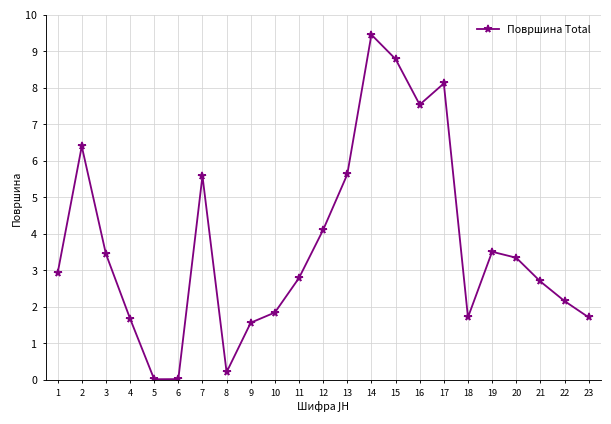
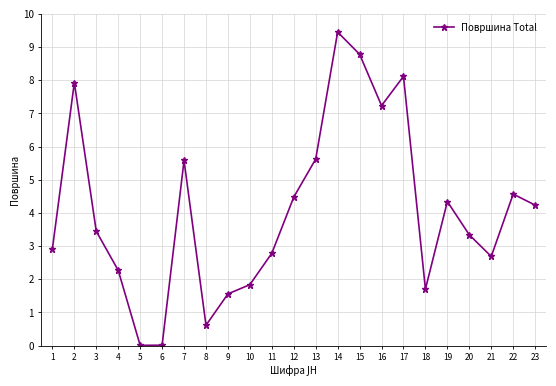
2: 6.4 -> 7.9
4: 1.7 -> 2.3
8: 0.2 -> 0.6
12: 4.1 -> 4.5
16: 7.5 -> 7.2
19: 3.5 -> 4.3
22: 2.2 -> 4.6
23: 1.7 -> 4.2
